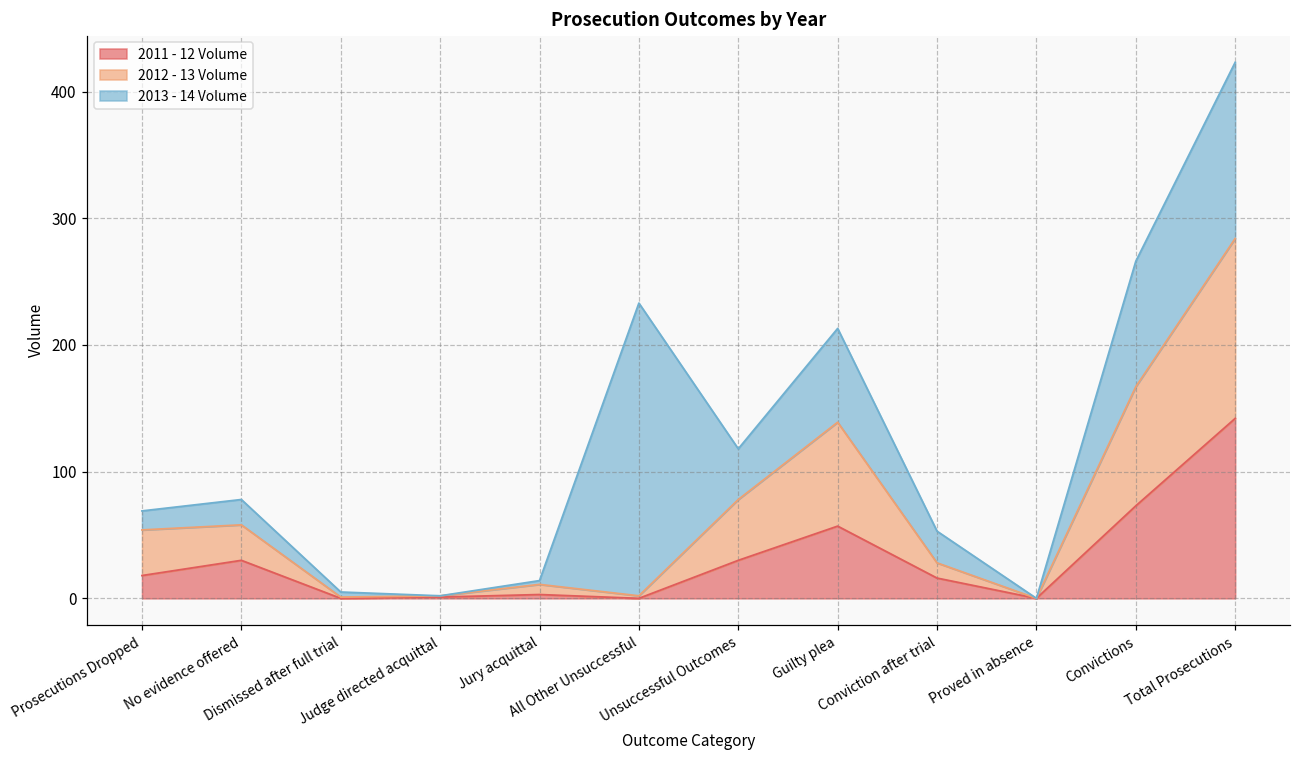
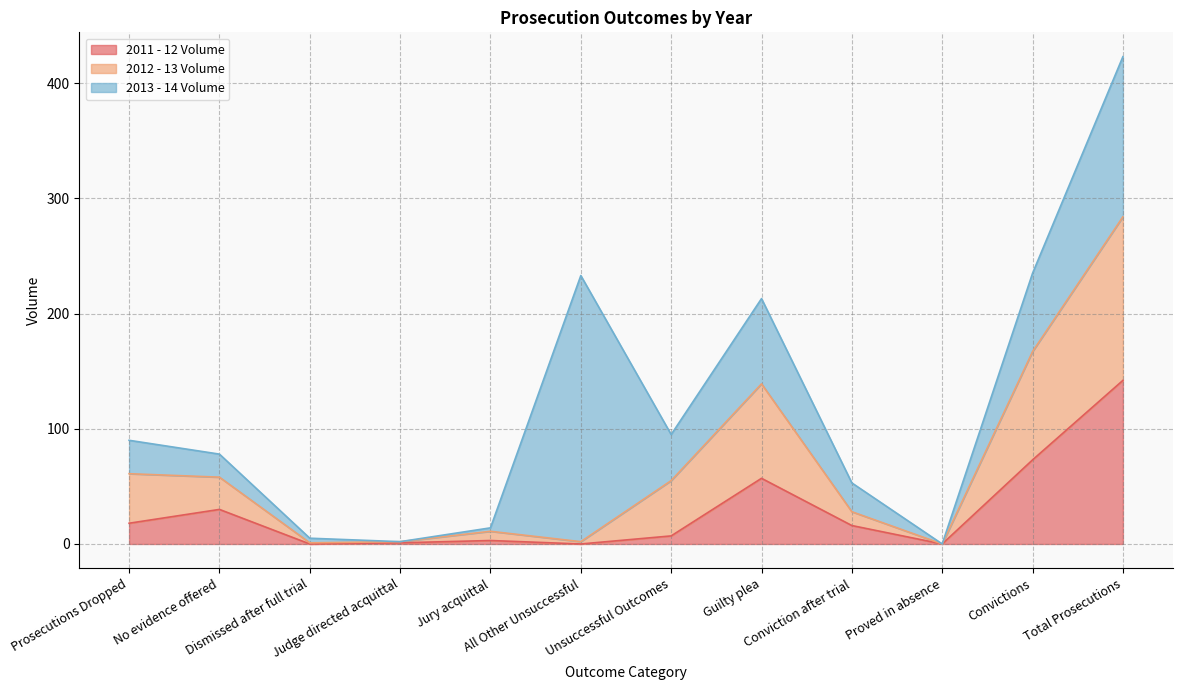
2012 - 13 Volume, Prosecutions Dropped: 36 -> 43
2013 - 14 Volume, Prosecutions Dropped: 15 -> 29
2011 - 12 Volume, Unsuccessful Outcomes: 30 -> 7
2013 - 14 Volume, Convictions: 99 -> 68
